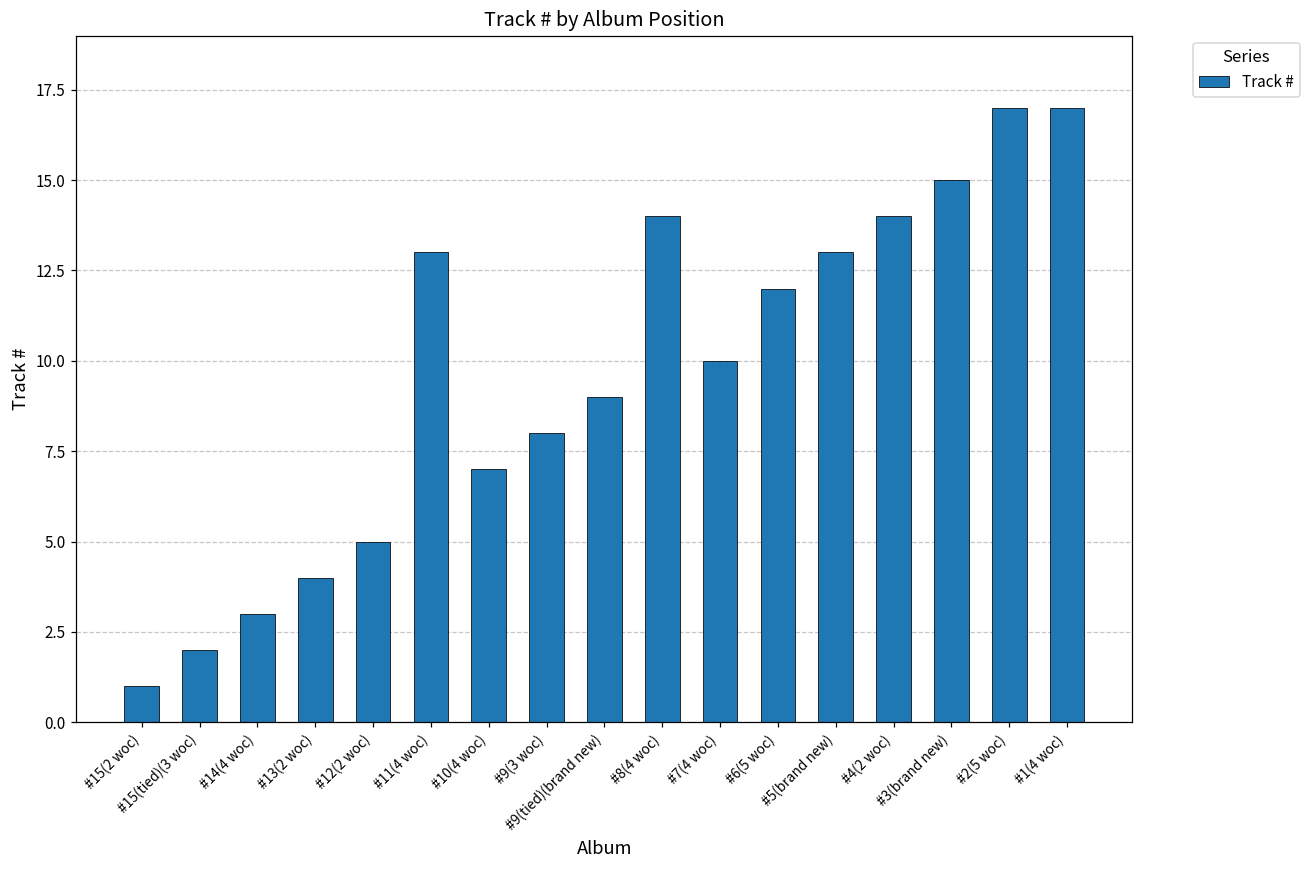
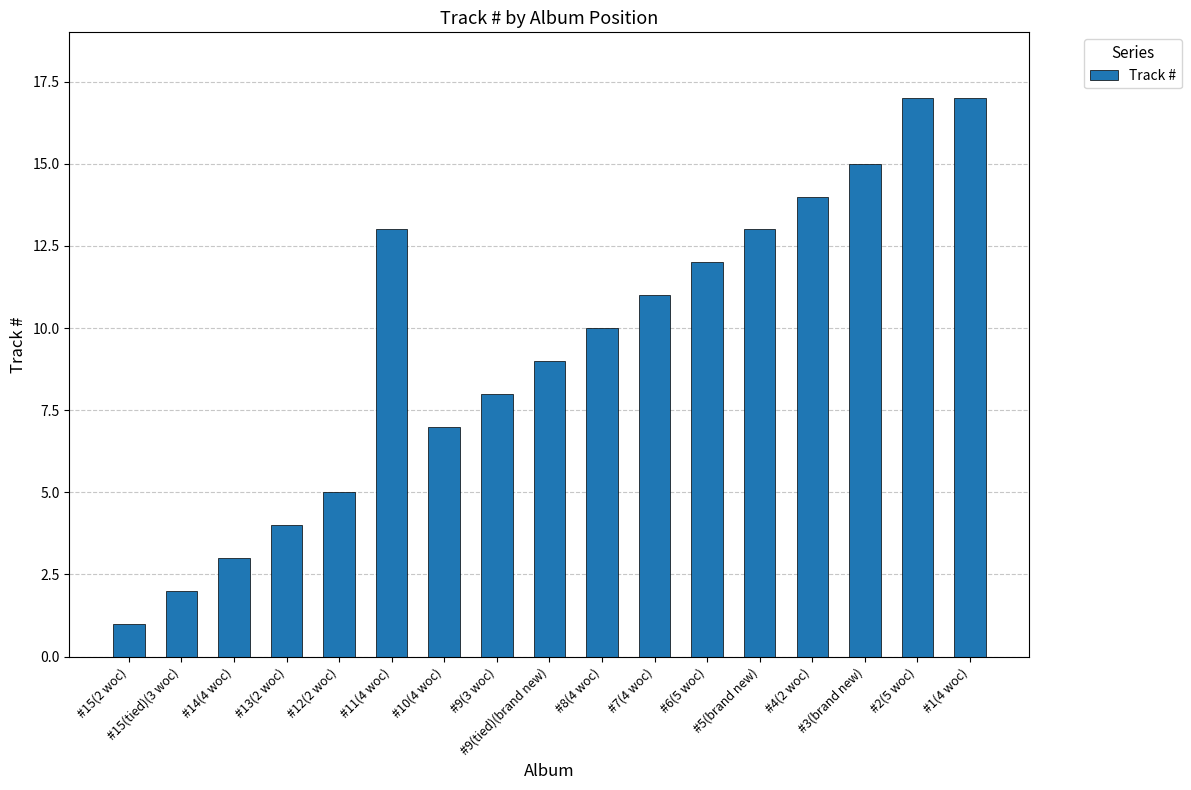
#8(4 woc): 14 -> 10
#7(4 woc): 10 -> 11
